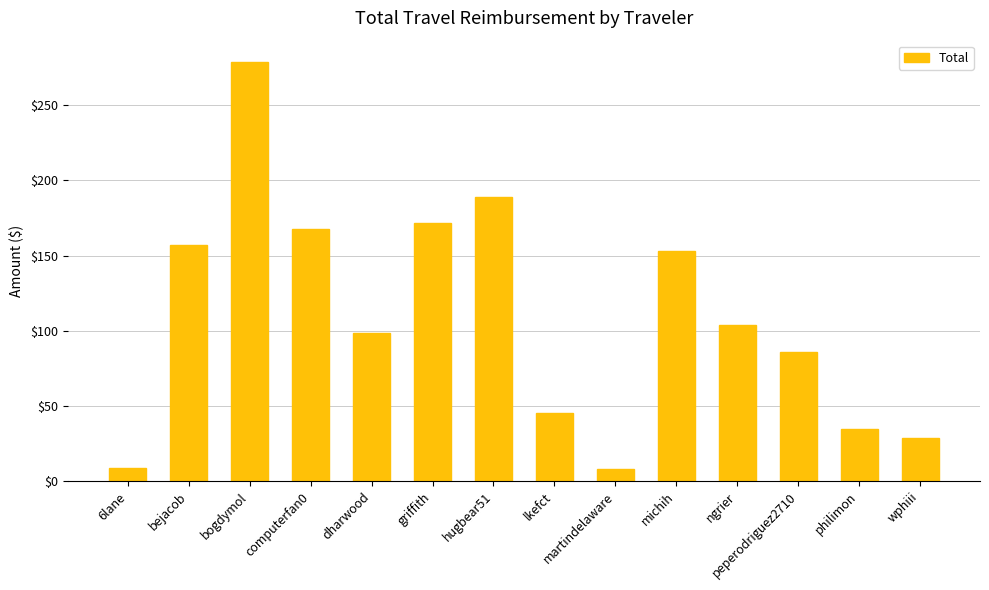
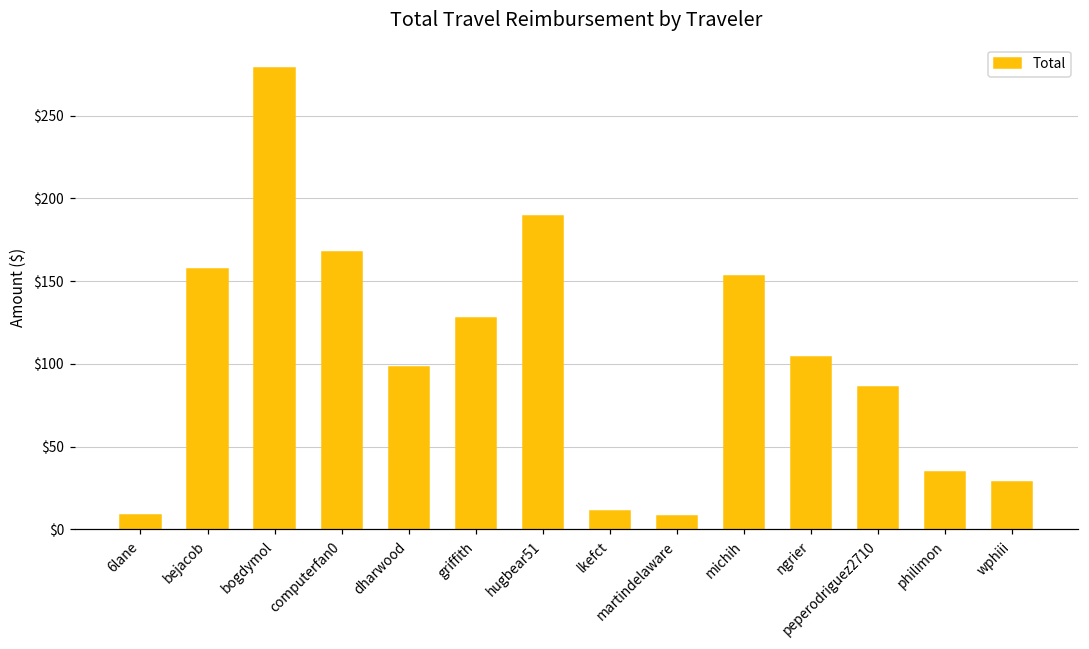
griffith: $172 -> $128
lkefct: $45 -> $11
